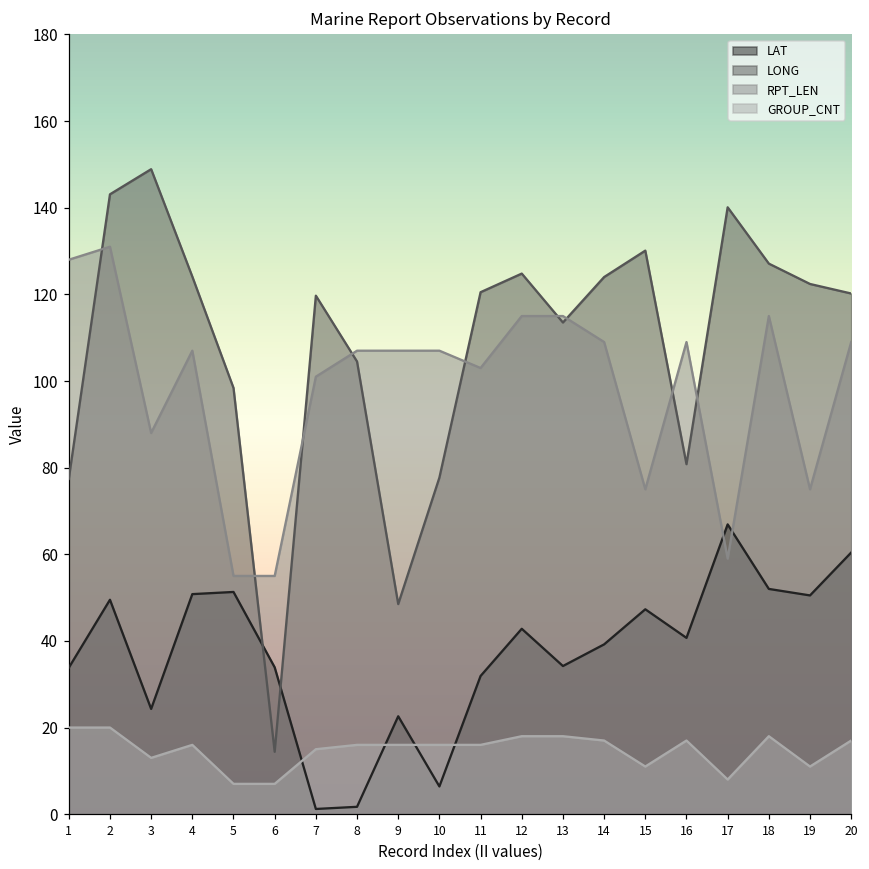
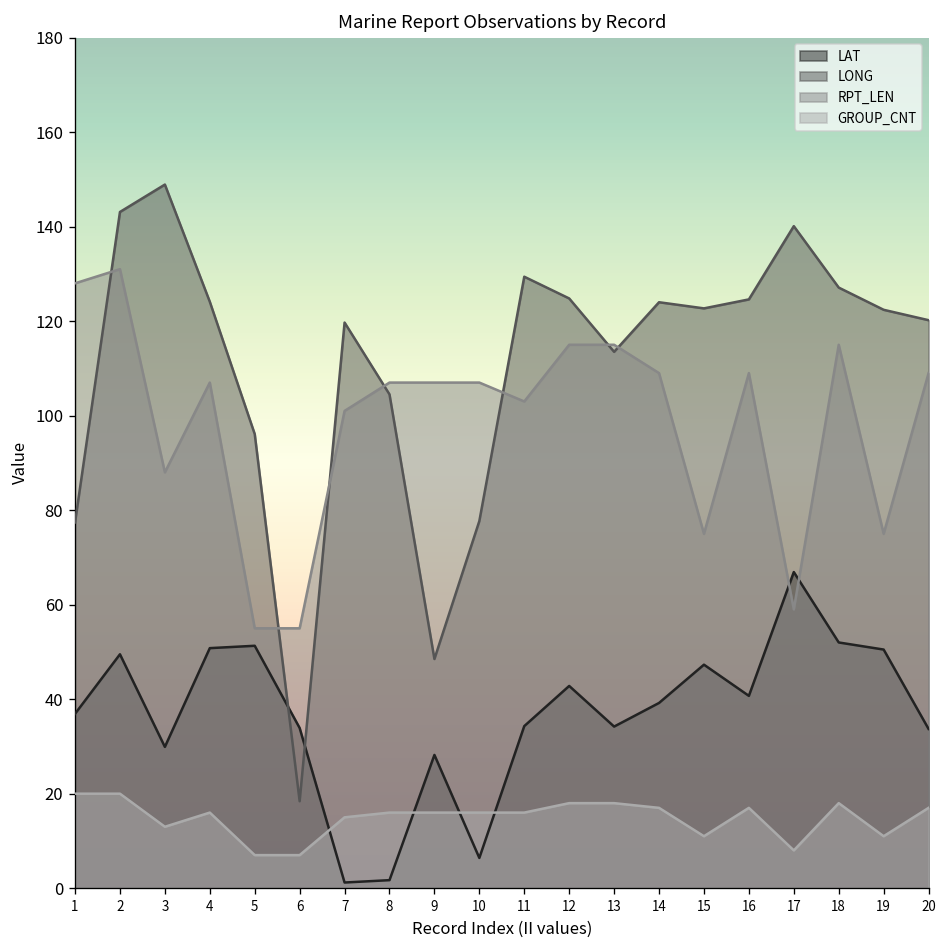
LAT, 1: 34 -> 37
LAT, 3: 24 -> 30
LONG, 5: 98 -> 96
LONG, 6: 14 -> 18
LAT, 9: 23 -> 28
LAT, 11: 32 -> 34
LONG, 11: 121 -> 129
LONG, 15: 130 -> 123
LONG, 16: 81 -> 125
LAT, 20: 60 -> 34
